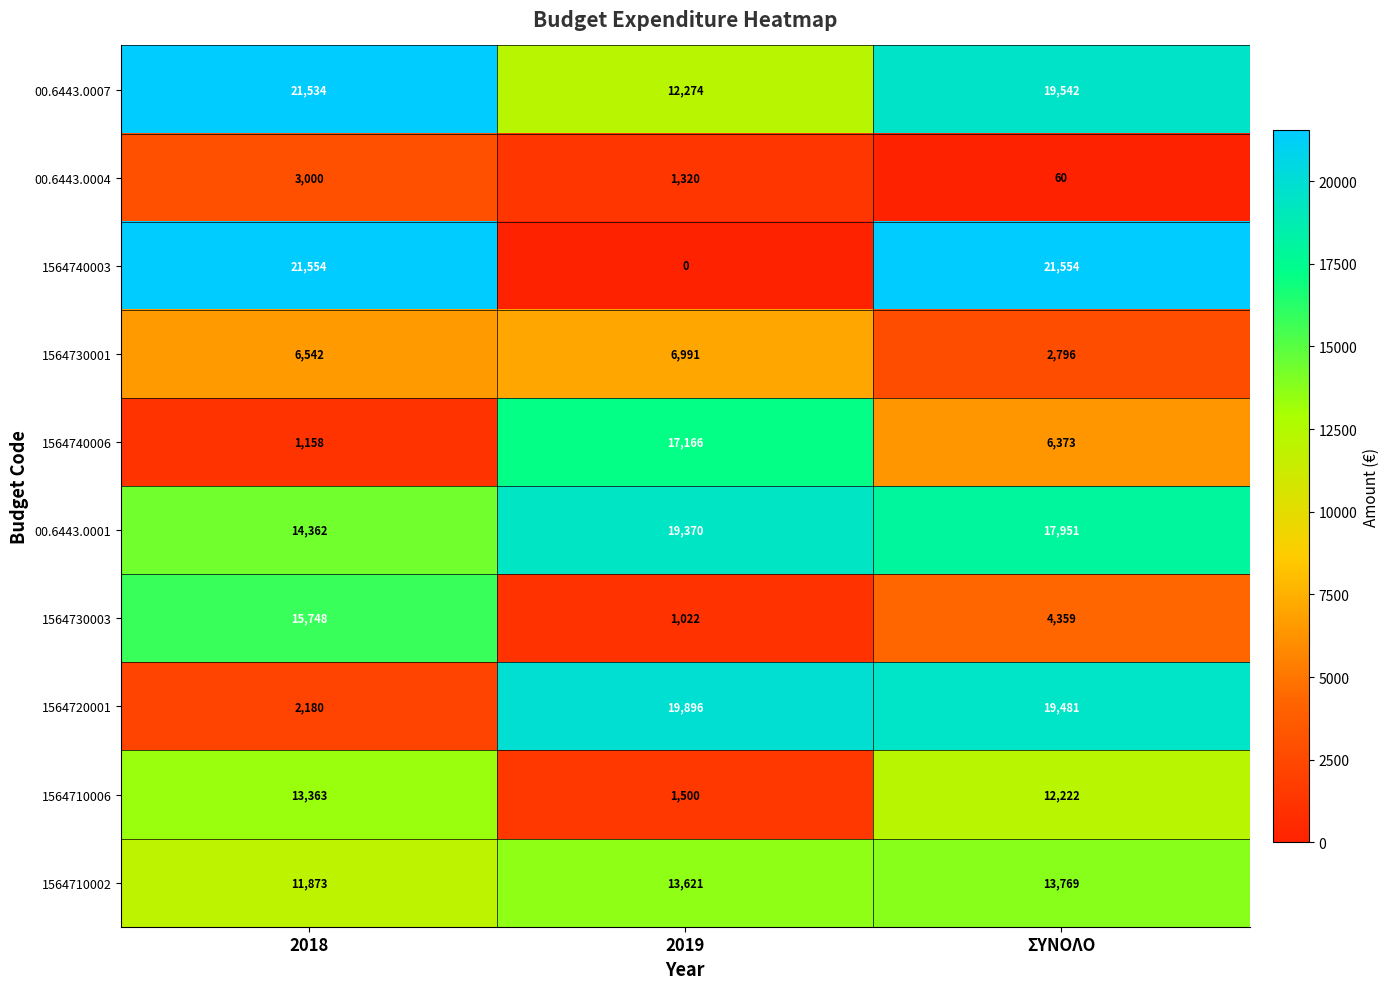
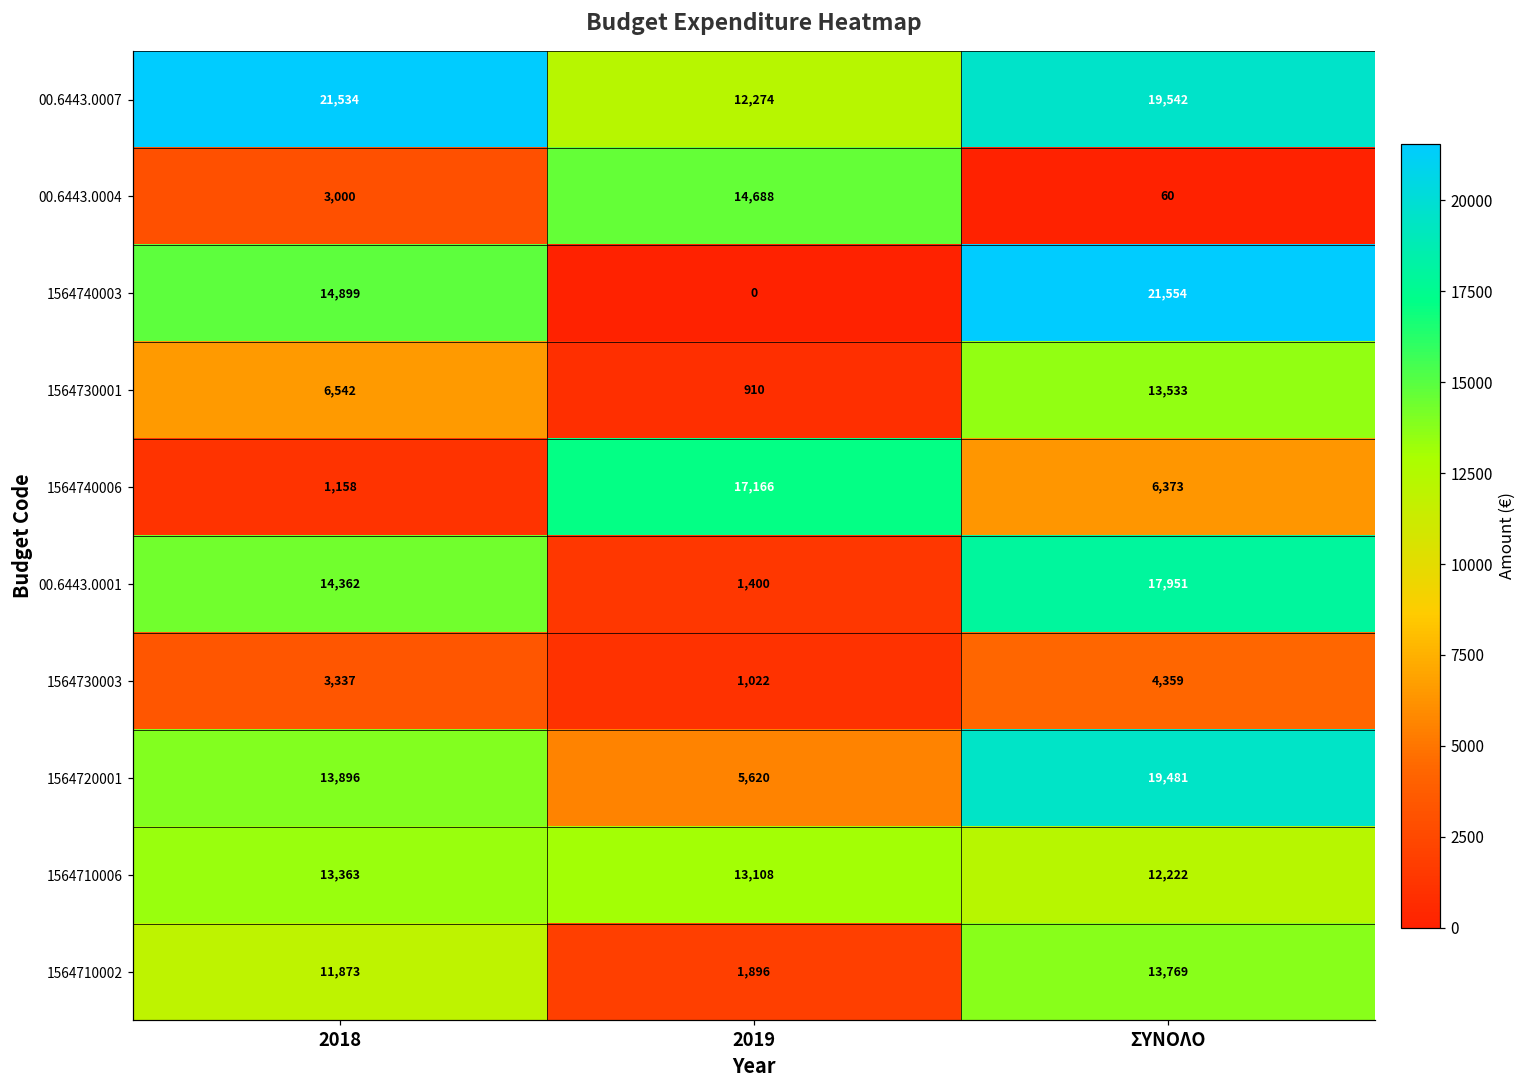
00.6443.0004, 2019: 1,320 -> 14,688
1564740003, 2018: 21,554 -> 14,899
1564730001, 2019: 6,991 -> 910
1564730001, ΣΥΝΟΛΟ: 2,796 -> 13,533
00.6443.0001, 2019: 19,370 -> 1,400
1564730003, 2018: 15,748 -> 3,337
1564720001, 2018: 2,180 -> 13,896
1564720001, 2019: 19,896 -> 5,620
1564710006, 2019: 1,500 -> 13,108
1564710002, 2019: 13,621 -> 1,896
